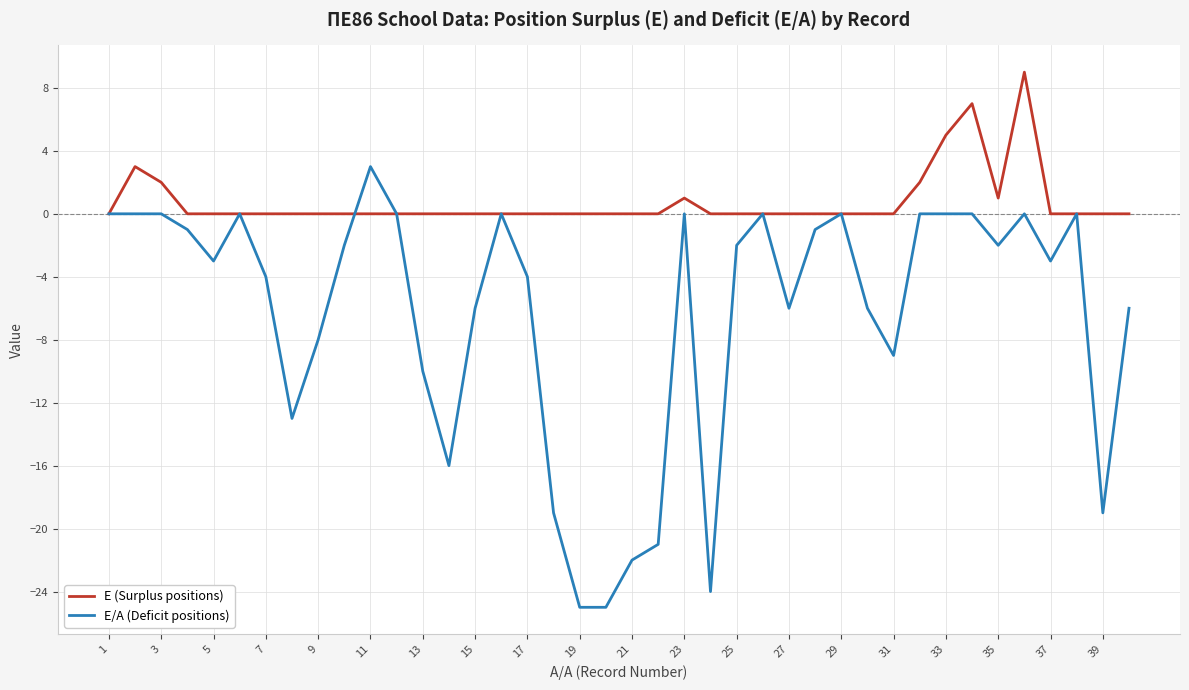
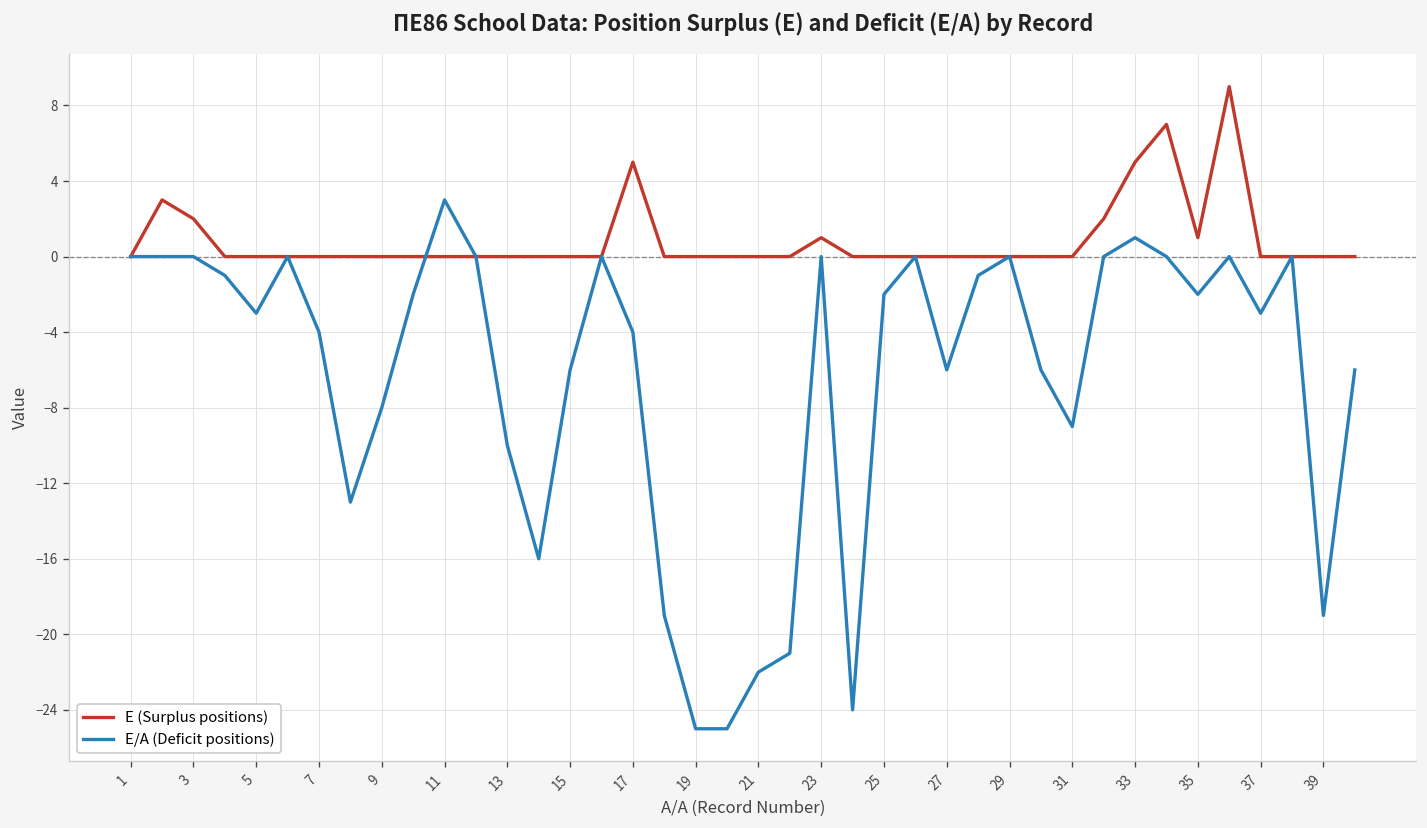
Ε (Surplus positions), 17: 0 -> 5
Ε/Α (Deficit positions), 33: 0 -> 1
